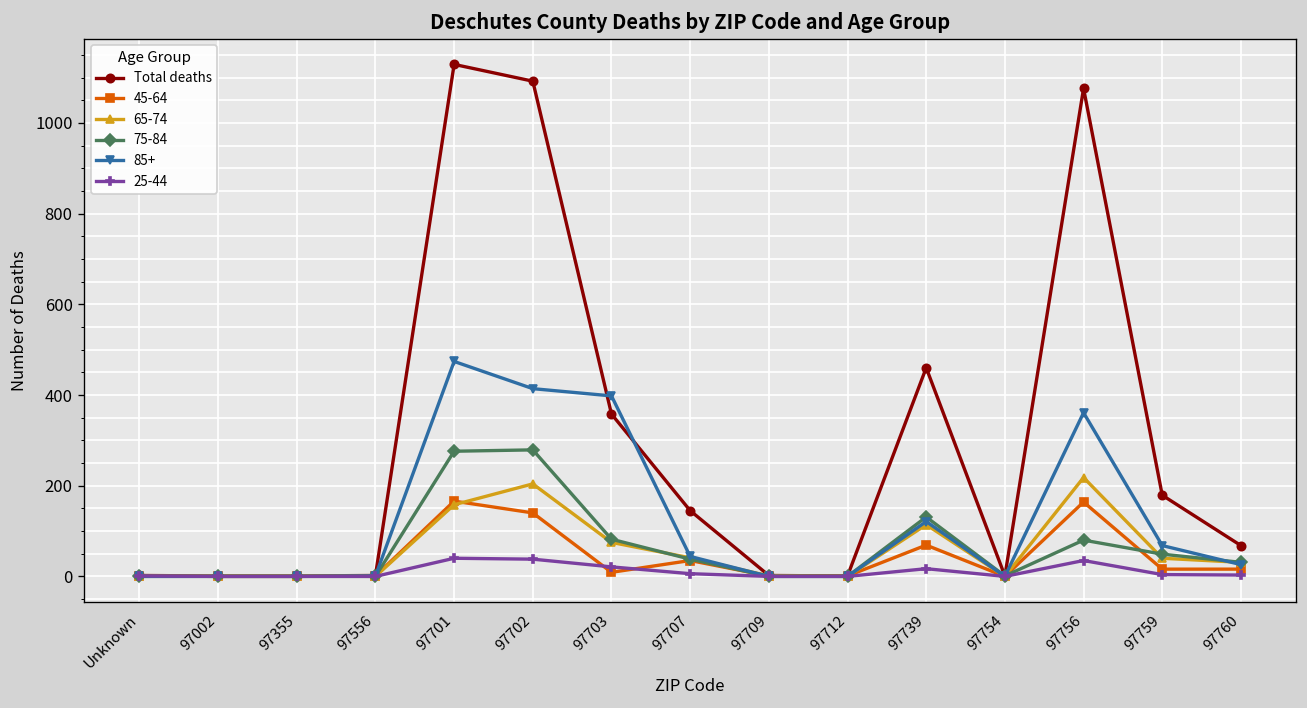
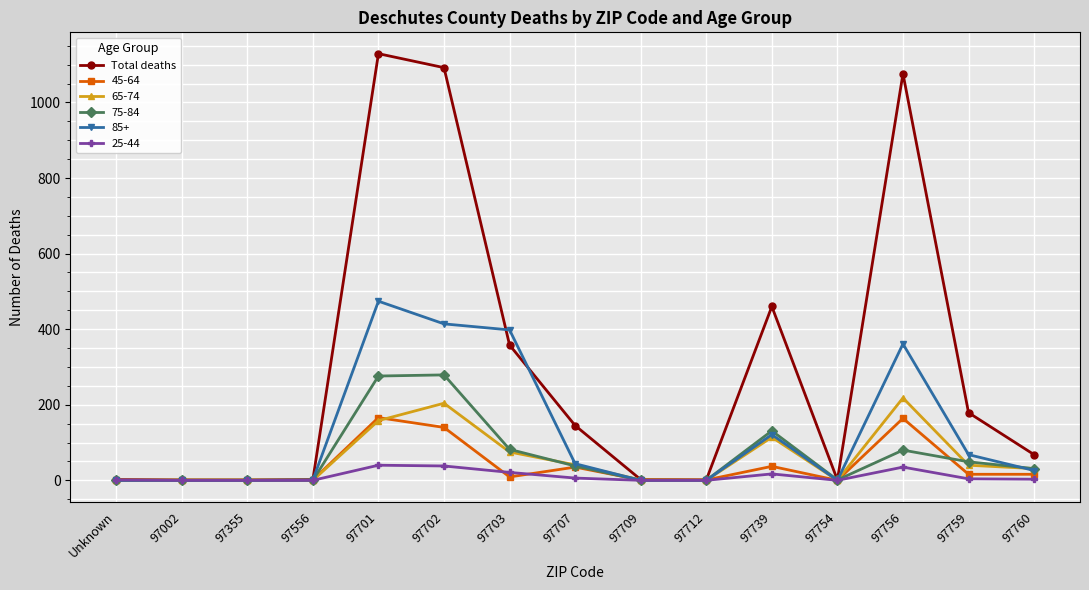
45-64, 97739: 70 -> 40
